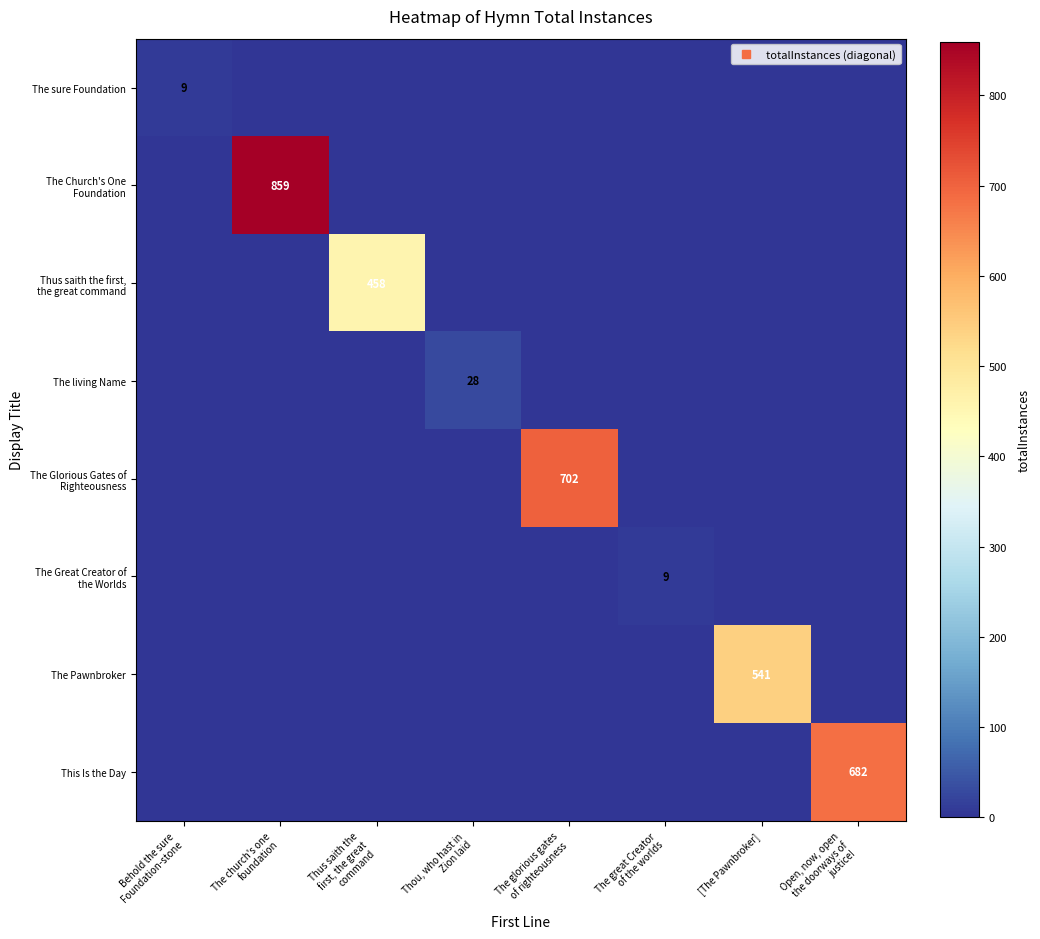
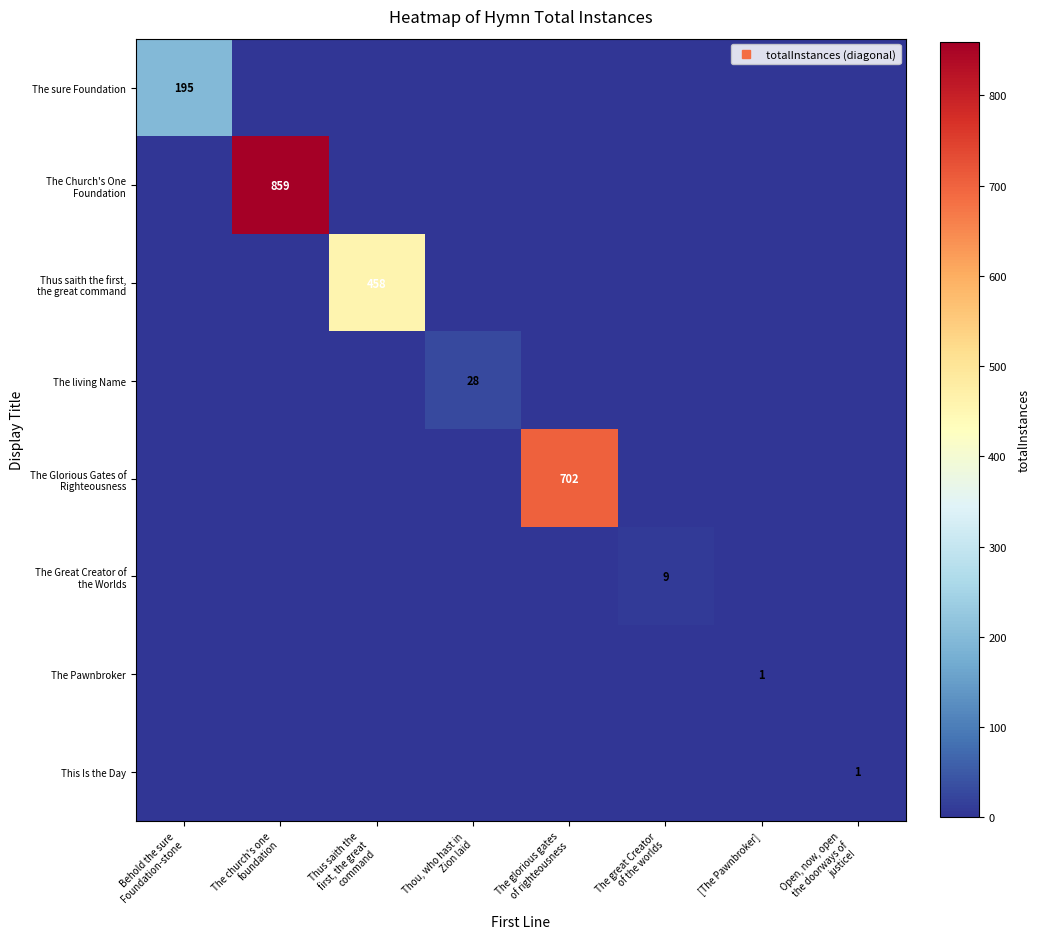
The sure Foundation, Behold the sure Foundation-stone: 9 -> 195
The Pawnbroker, [The Pawnbroker]: 541 -> 1
This Is the Day, Open, now, open the doorways of justice!: 682 -> 1
